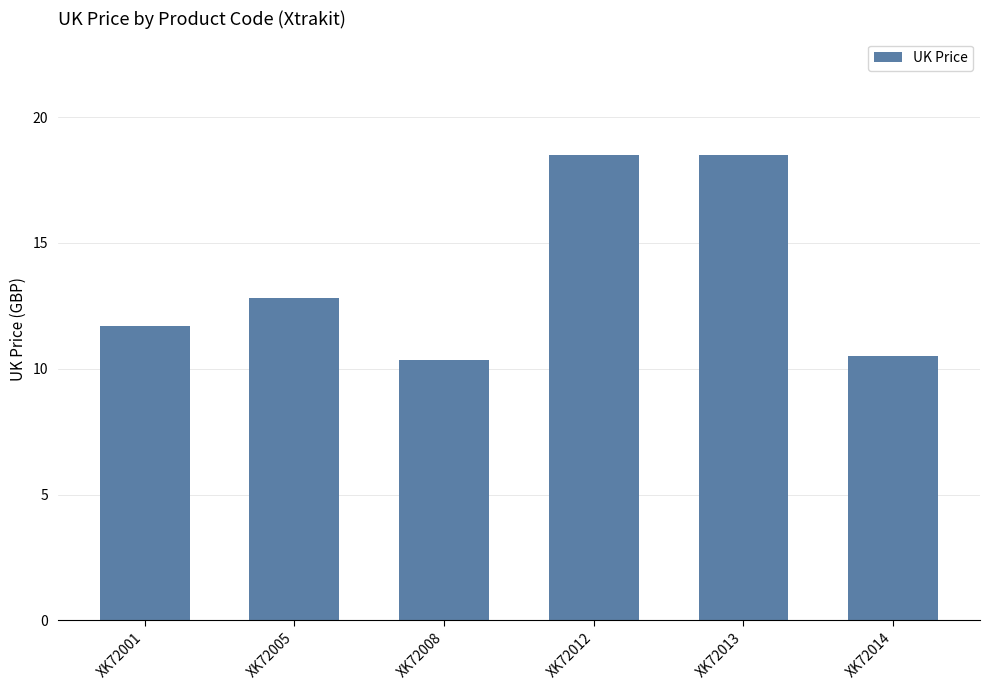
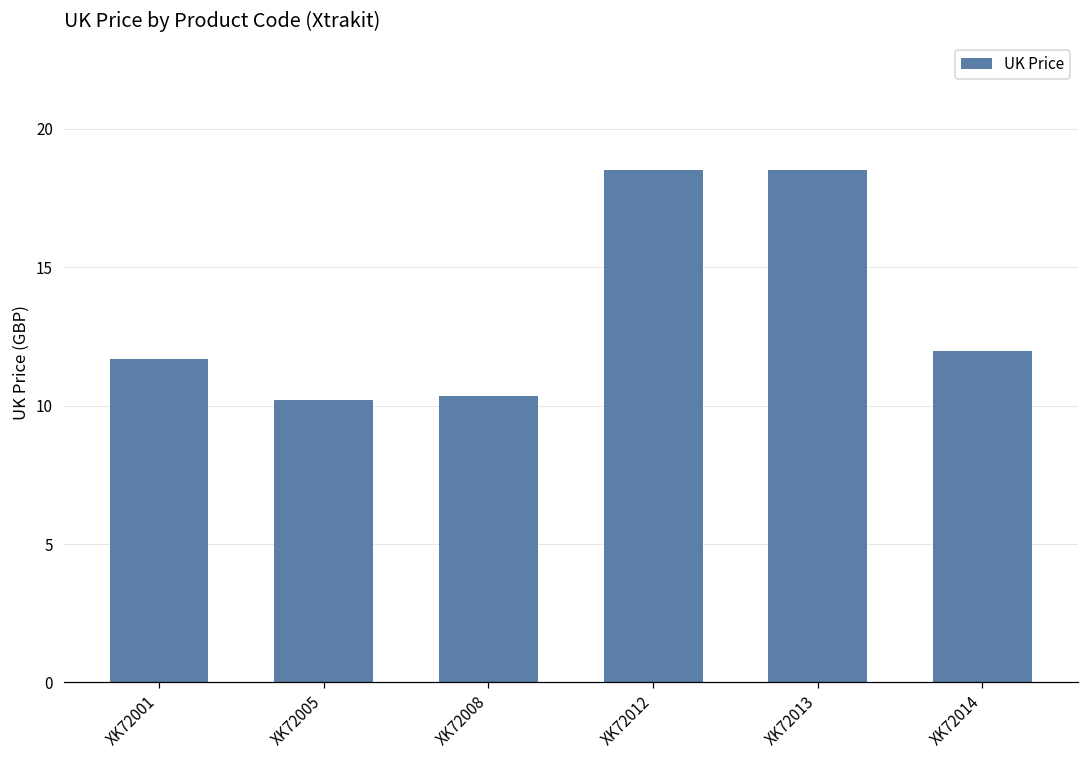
XK72005: 12.8 -> 10.2
XK72014: 10.5 -> 12.0
